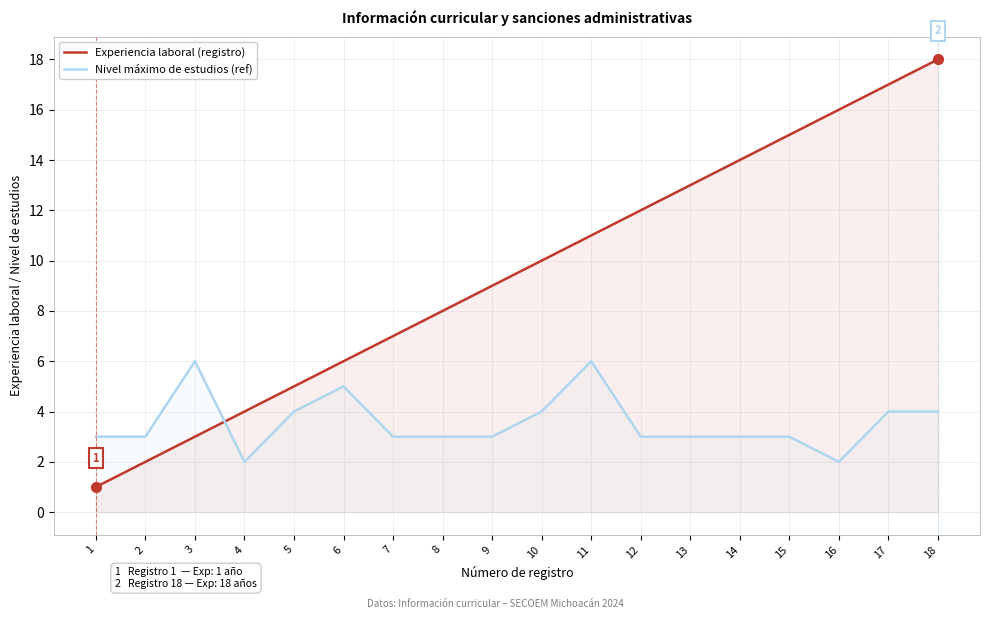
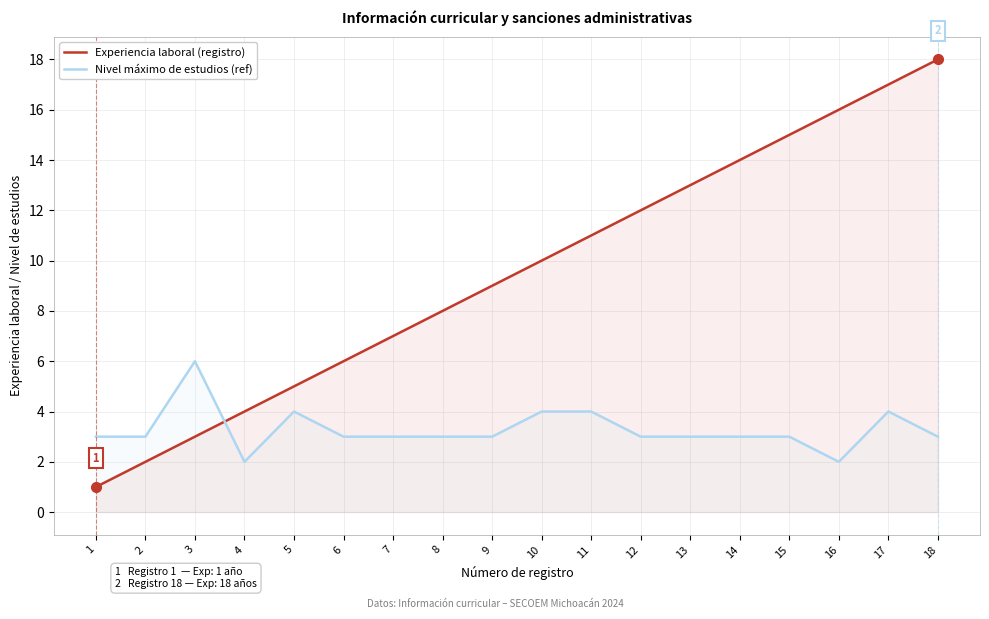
Nivel máximo de estudios (ref), 6: 5 -> 3
Nivel máximo de estudios (ref), 11: 6 -> 4
Nivel máximo de estudios (ref), 18: 4 -> 3
